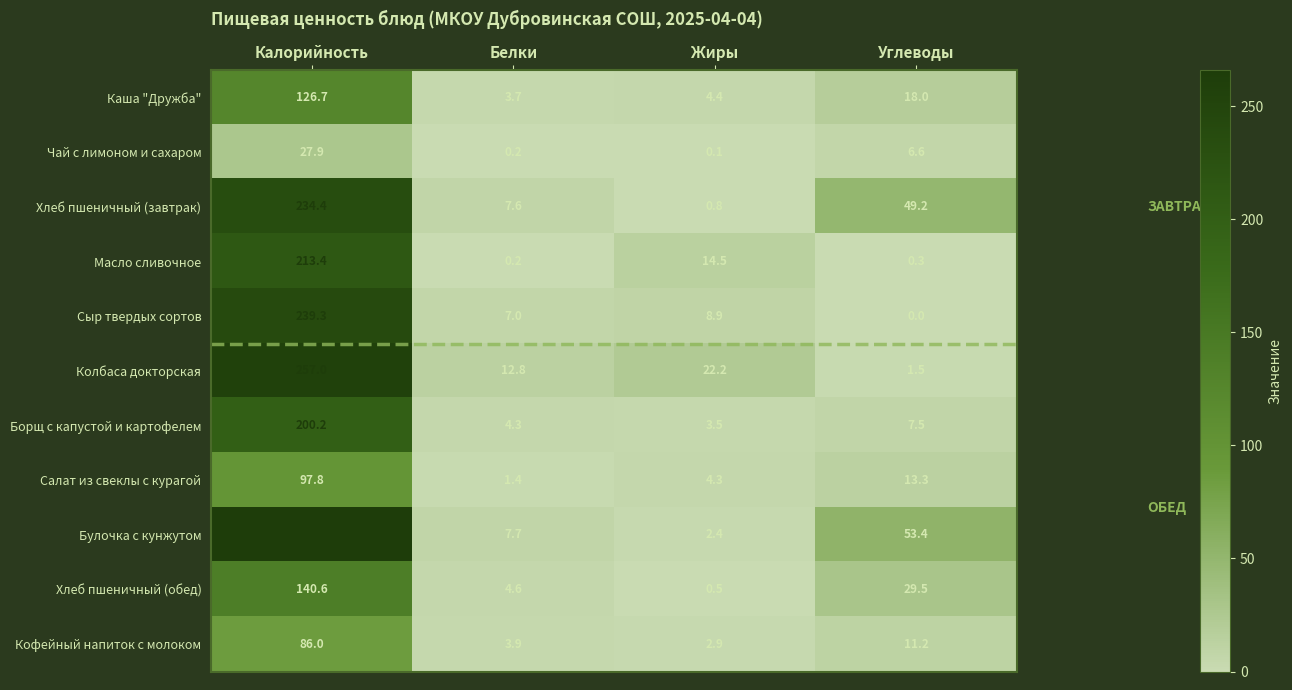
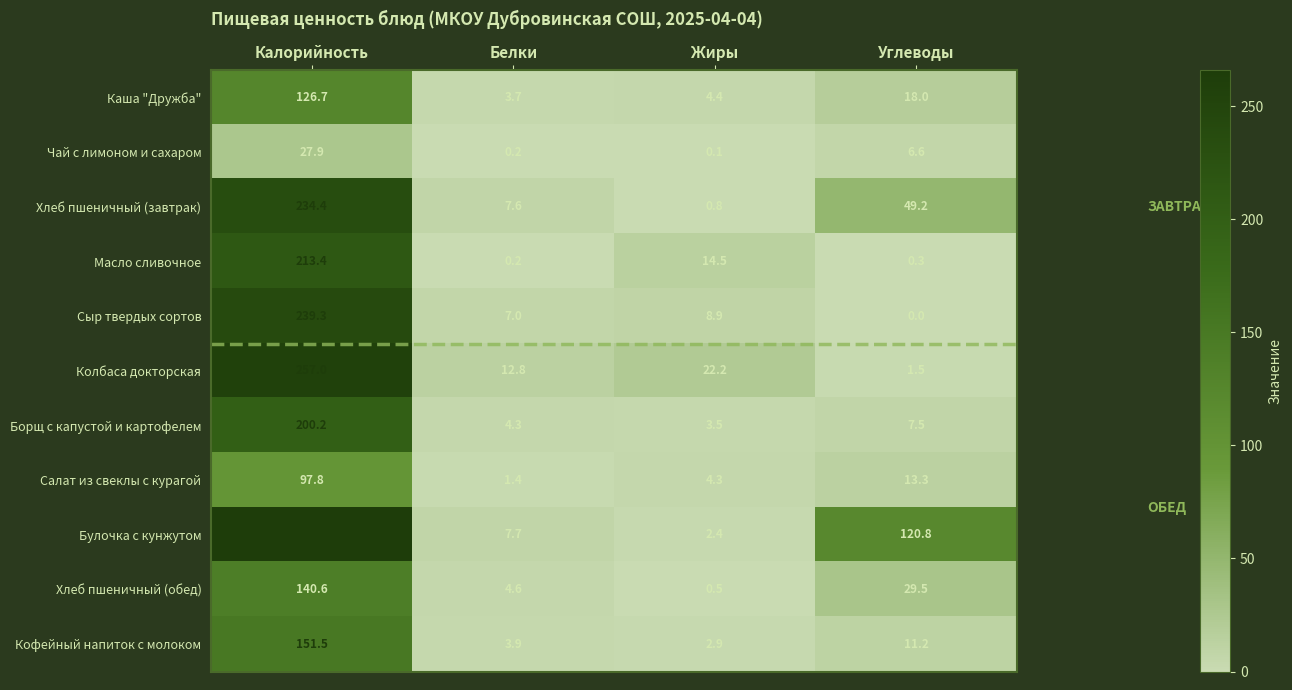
Булочка с кунжутом, Углеводы: 53.4 -> 120.8
Кофейный напиток с молоком, Калорийность: 86.0 -> 151.5
